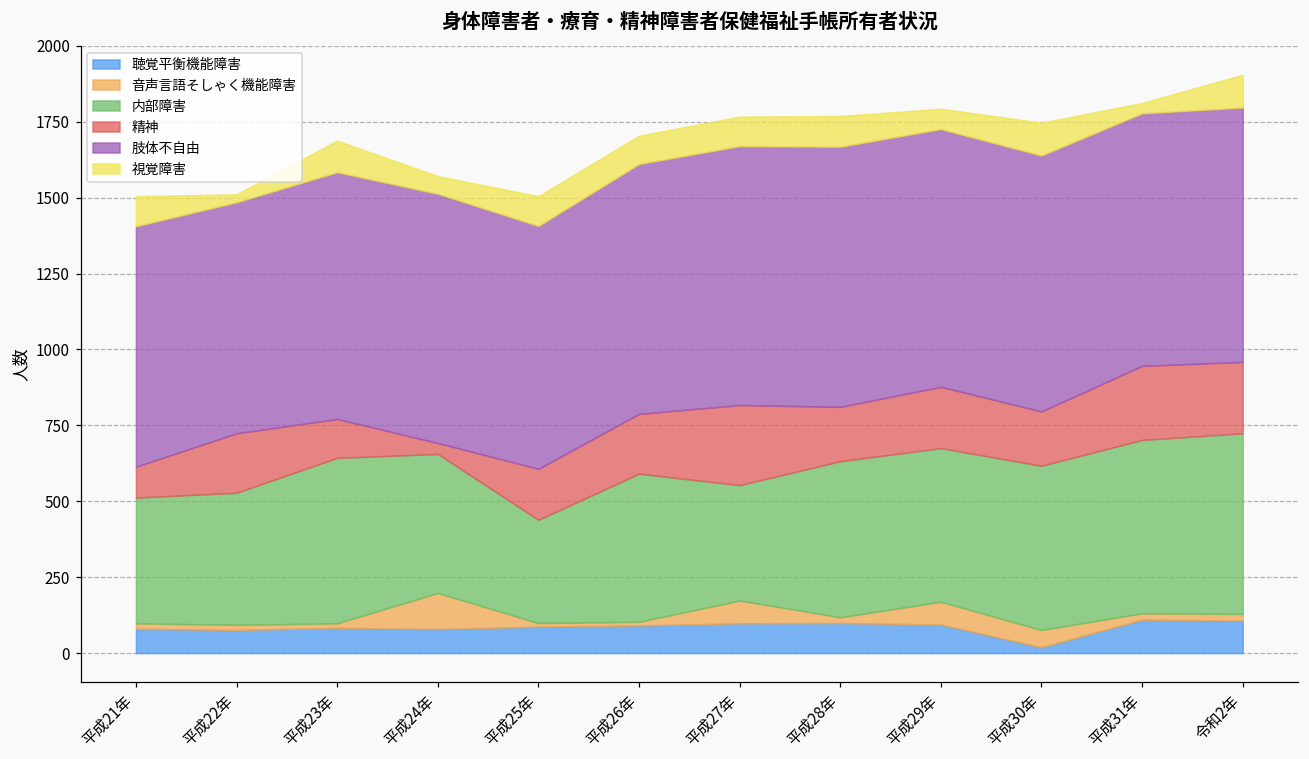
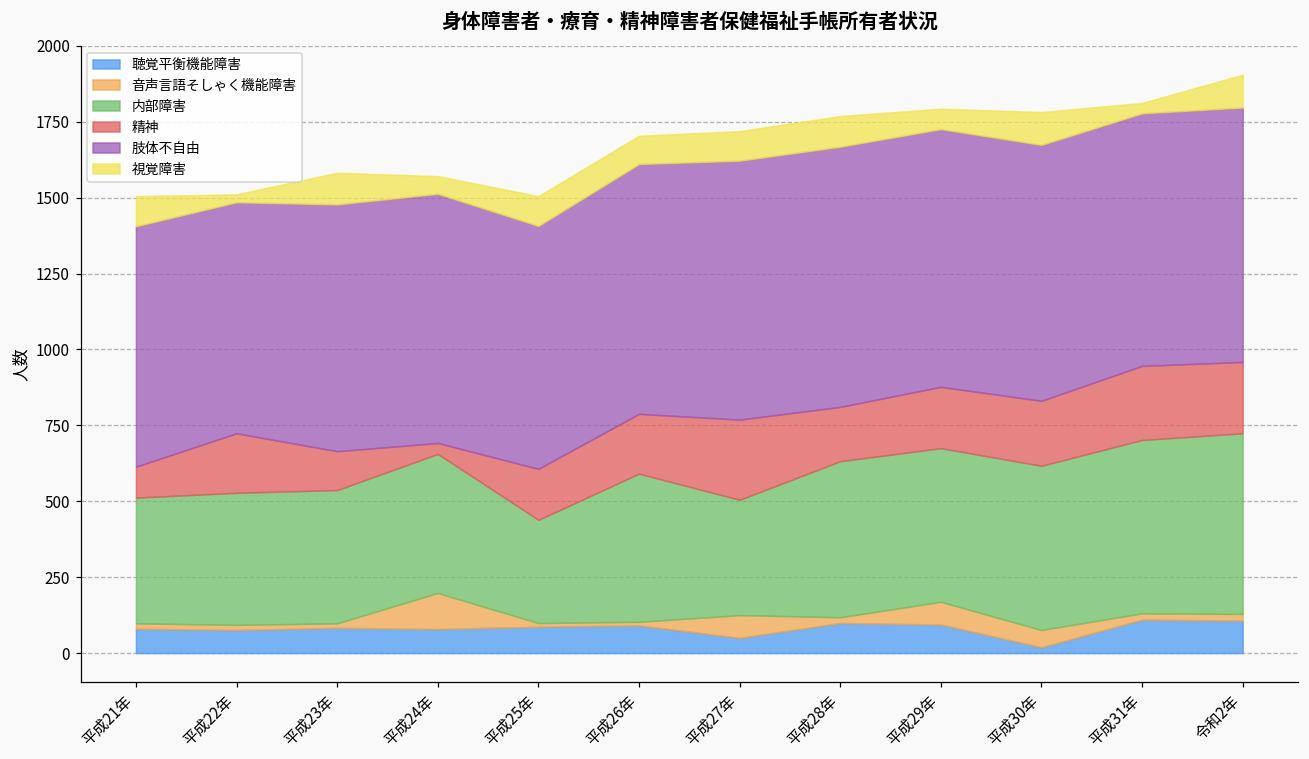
内部障害, 平成23年: 550 -> 440
聴覚平衡機能障害, 平成27年: 100 -> 50
精神, 平成30年: 180 -> 210
